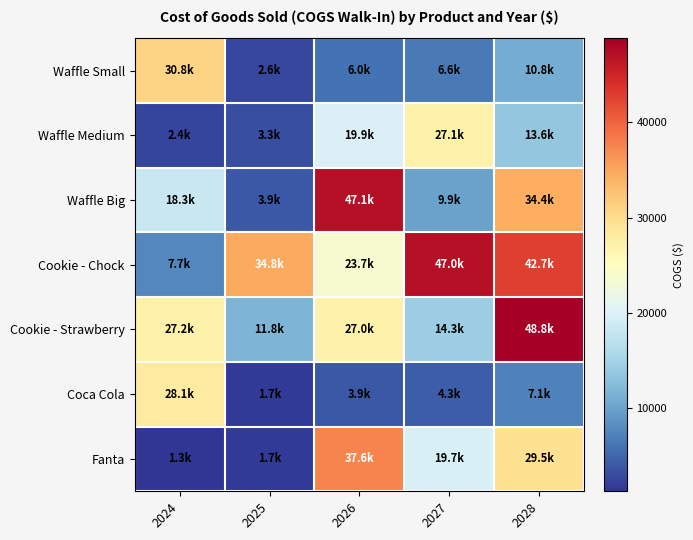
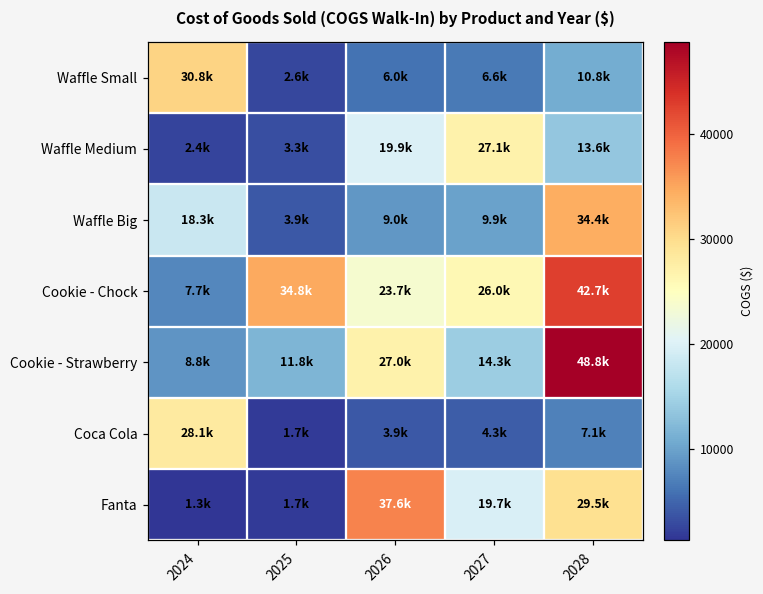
Waffle Big, 2026: 47.1k -> 9.0k
Cookie - Chock, 2027: 47.0k -> 26.0k
Cookie - Strawberry, 2024: 27.2k -> 8.8k
